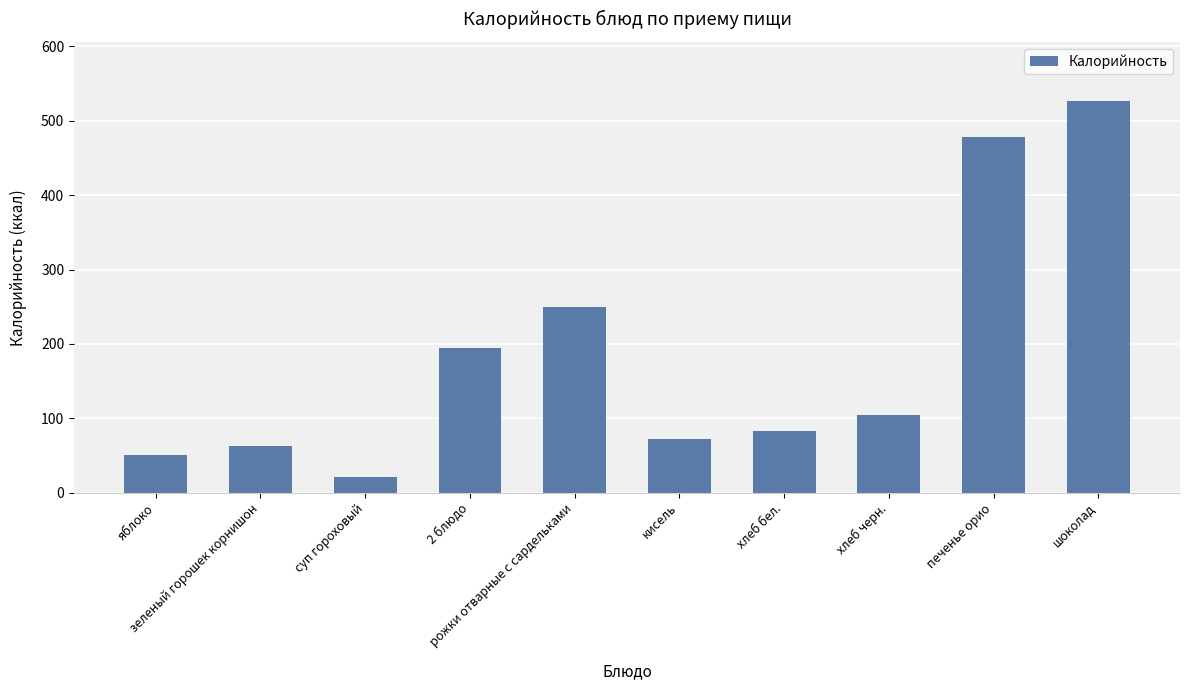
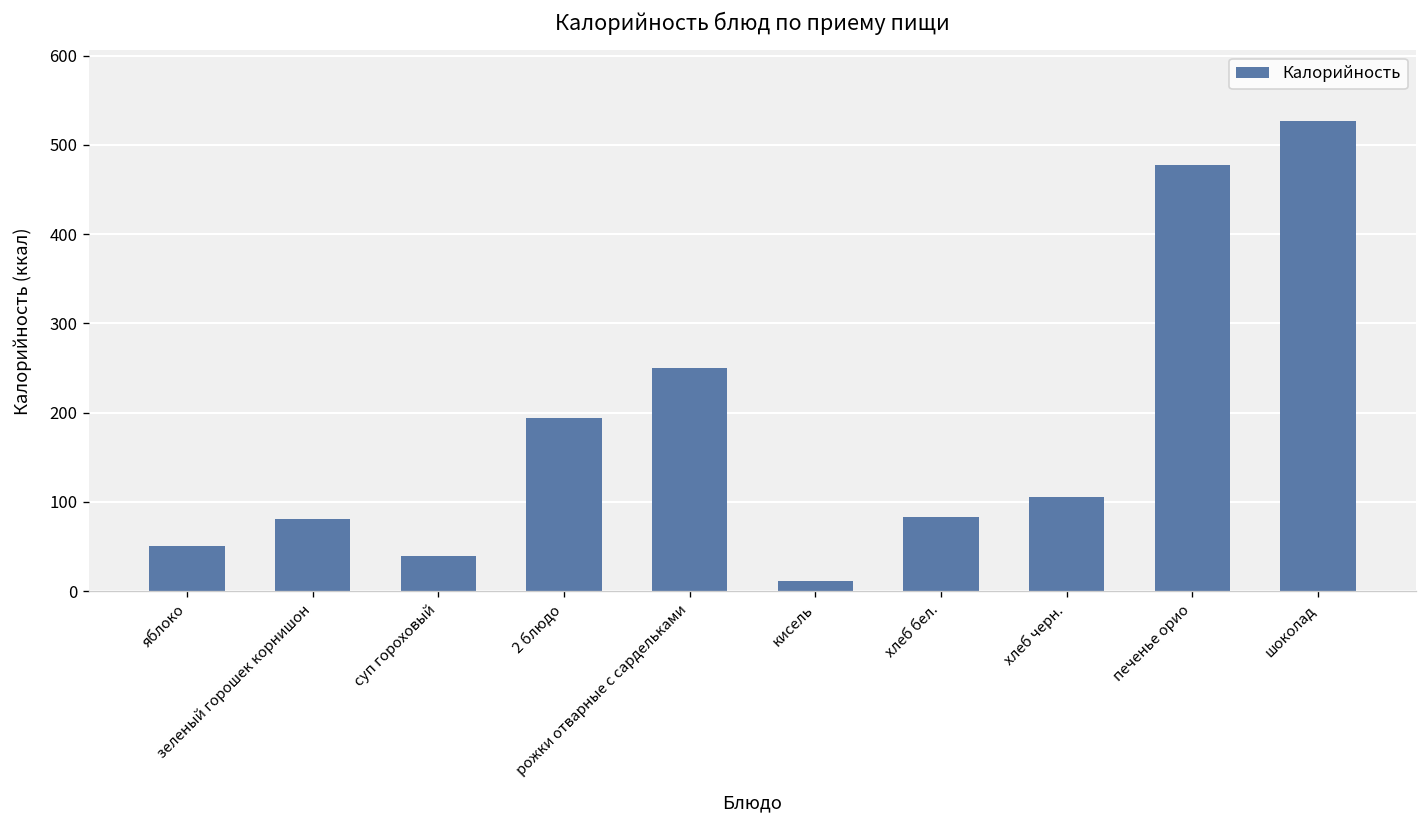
зеленый горошек корнишон: 60 -> 80
суп гороховый: 20 -> 40
кисель: 70 -> 10
